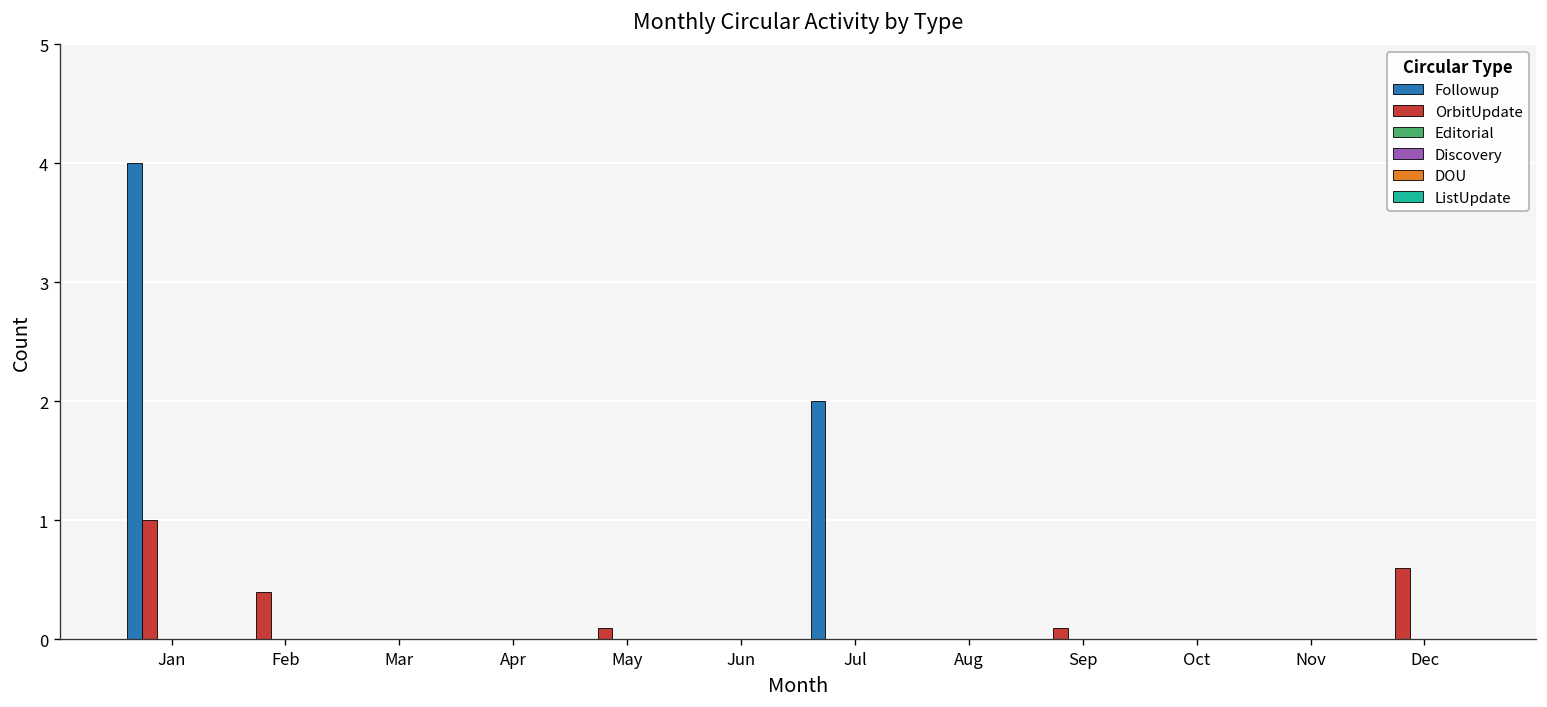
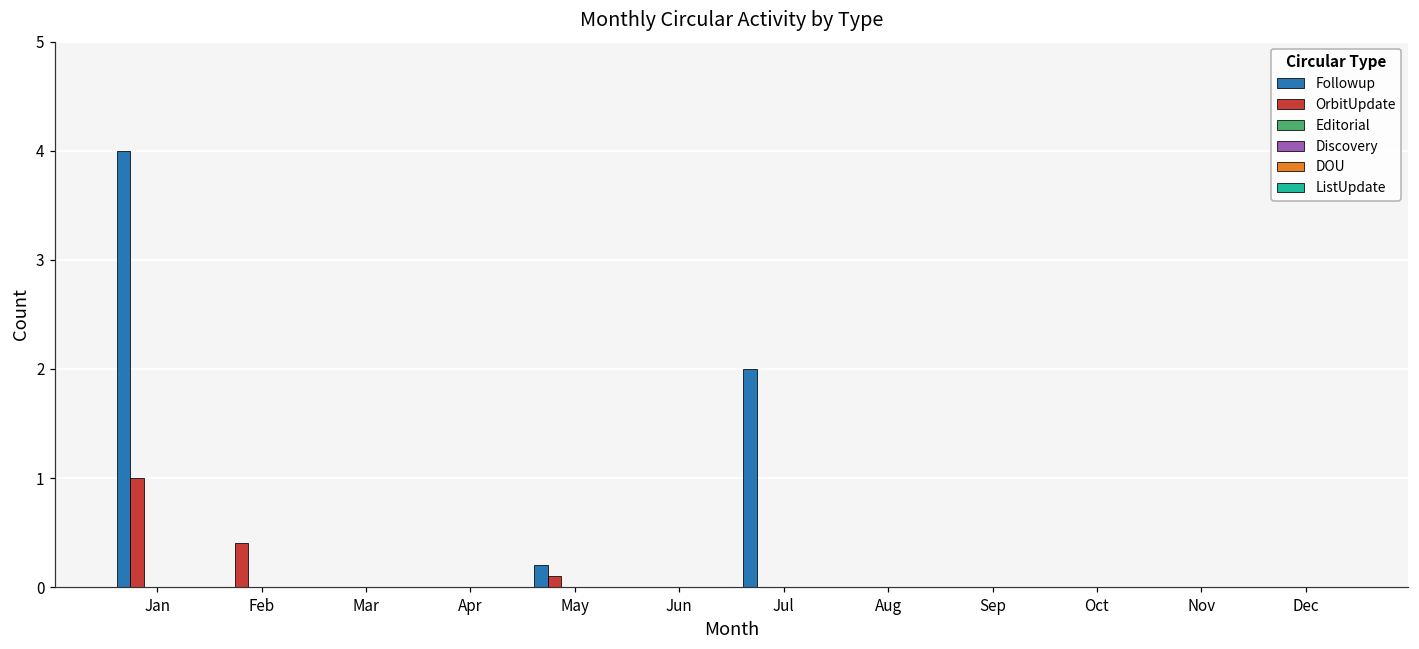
Followup, May: 0.0 -> 0.2
OrbitUpdate, Sep: 0.1 -> 0.0
OrbitUpdate, Dec: 0.6 -> 0.0
